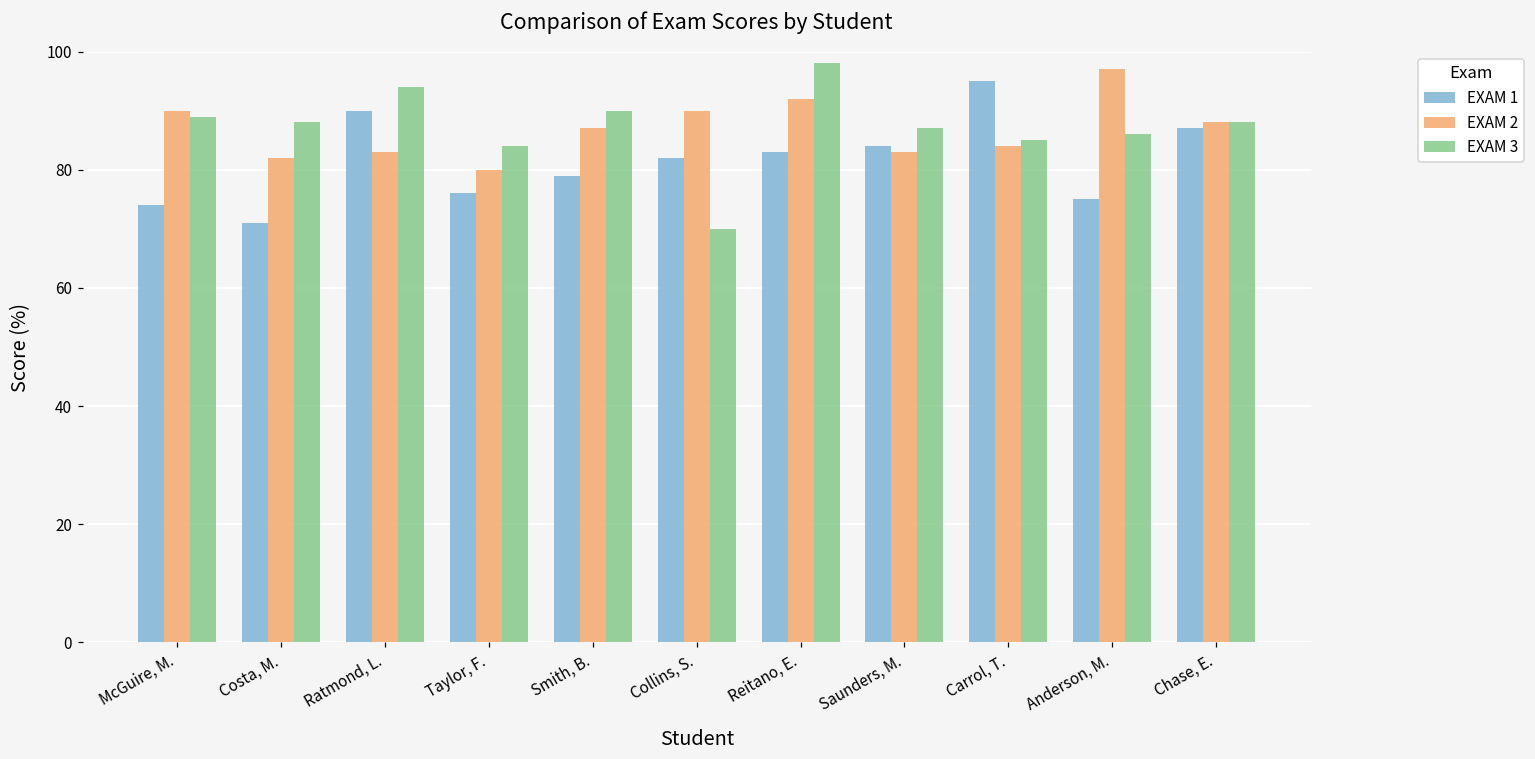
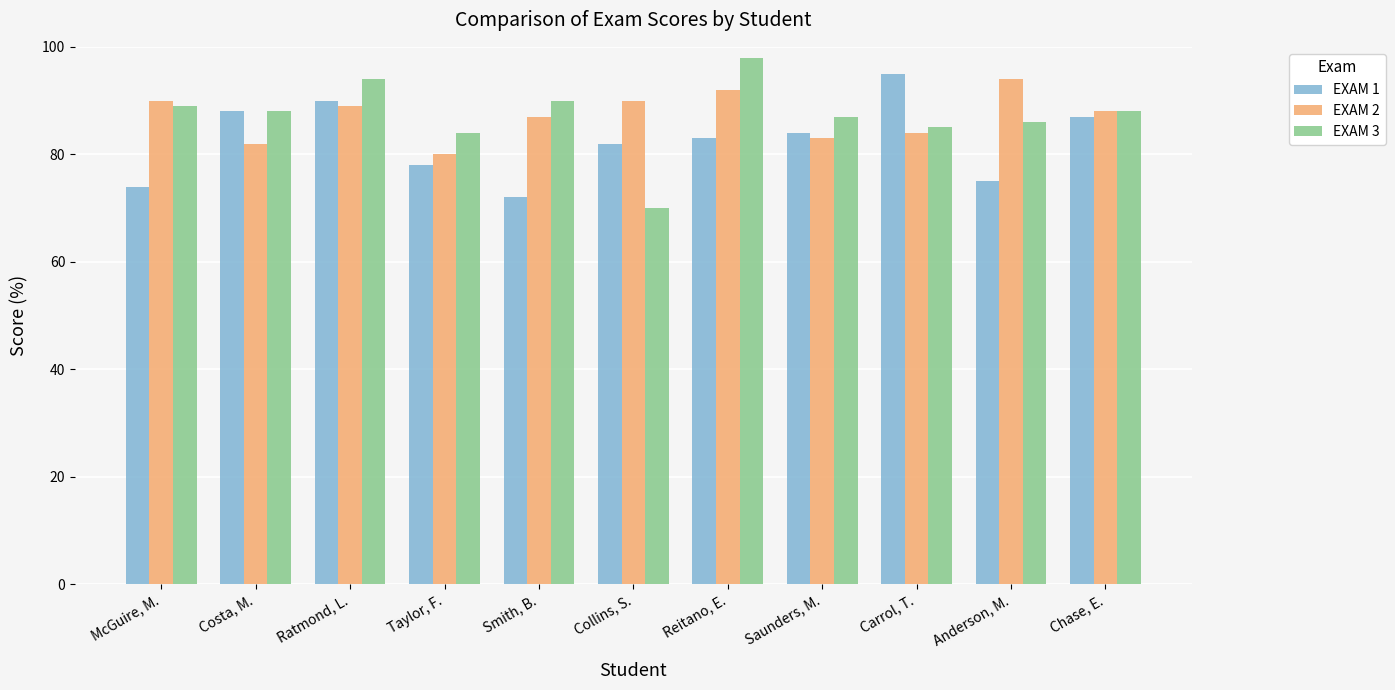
EXAM 1, Costa, M.: 71 -> 88
EXAM 2, Ratmond, L.: 83 -> 89
EXAM 1, Taylor, F.: 76 -> 78
EXAM 1, Smith, B.: 79 -> 72
EXAM 2, Anderson, M.: 97 -> 94
